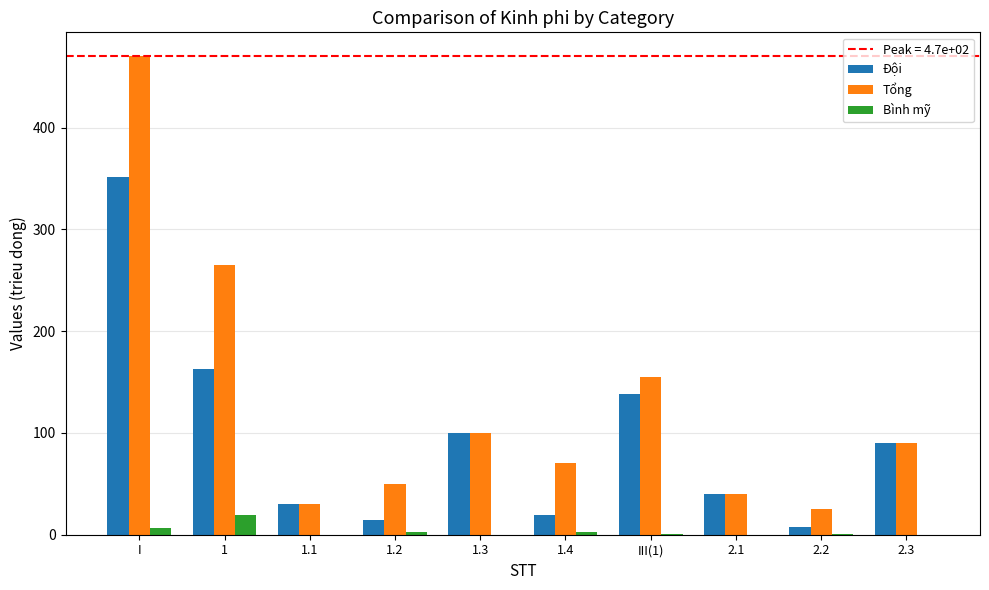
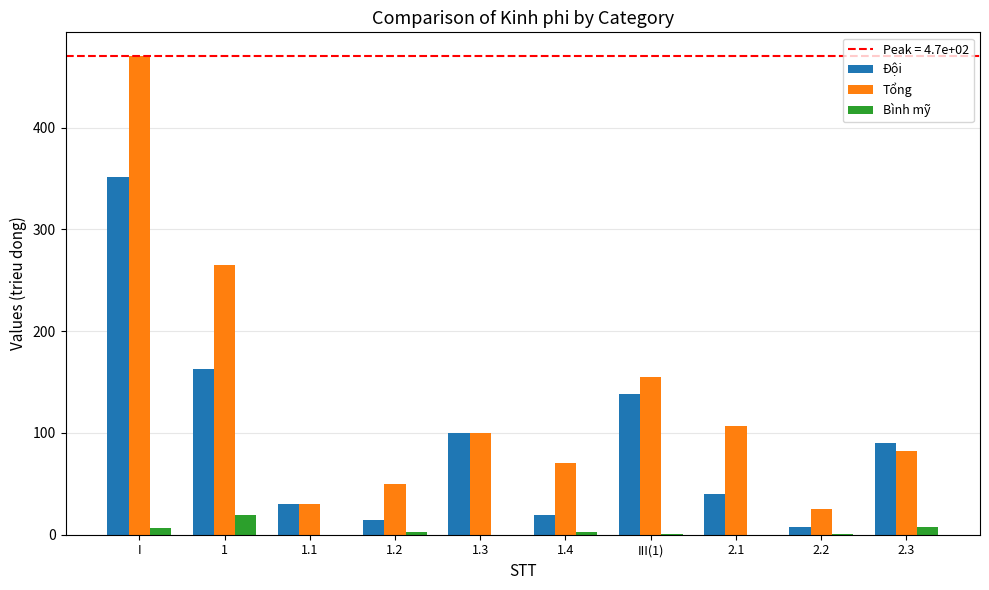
Tổng, 2.1: 40 -> 107
Tổng, 2.3: 90 -> 82
Bình mỹ, 2.3: 0 -> 8
